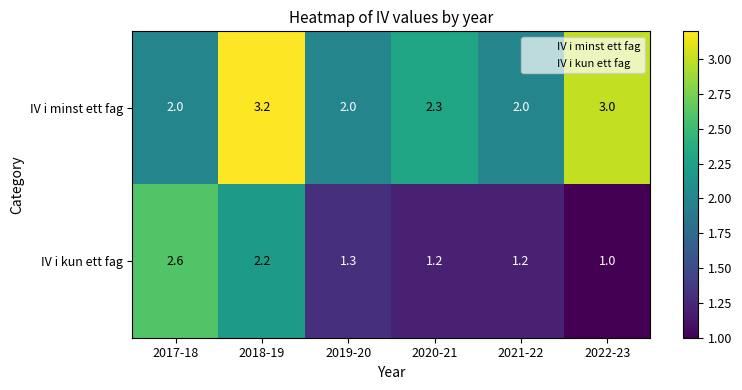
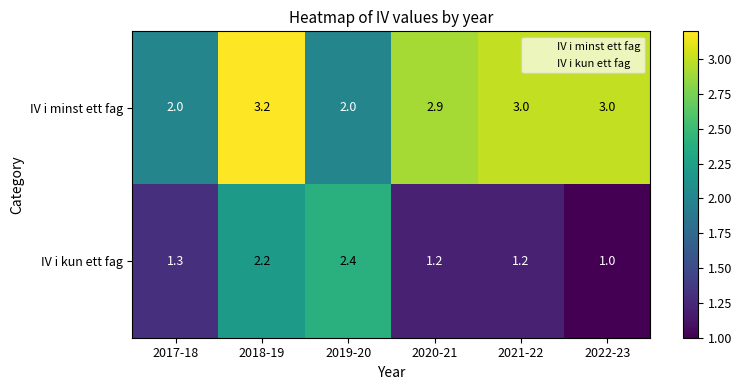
IV i minst ett fag, 2020-21: 2.3 -> 2.9
IV i minst ett fag, 2021-22: 2.0 -> 3.0
IV i kun ett fag, 2017-18: 2.6 -> 1.3
IV i kun ett fag, 2019-20: 1.3 -> 2.4
